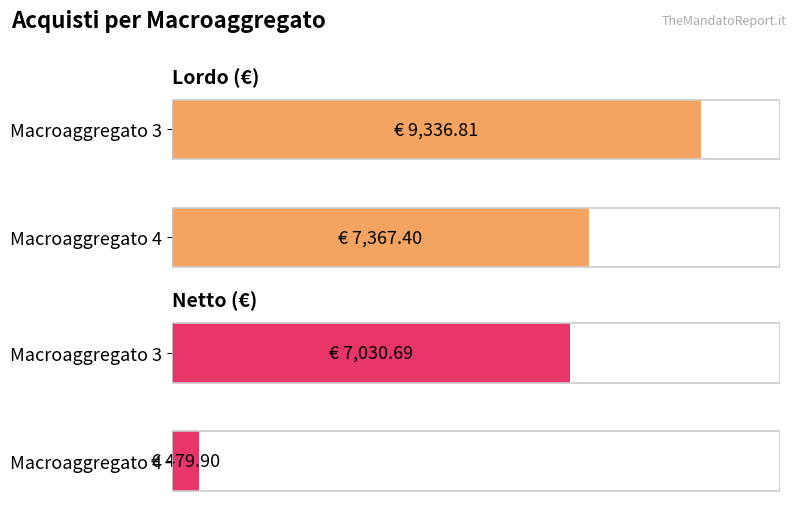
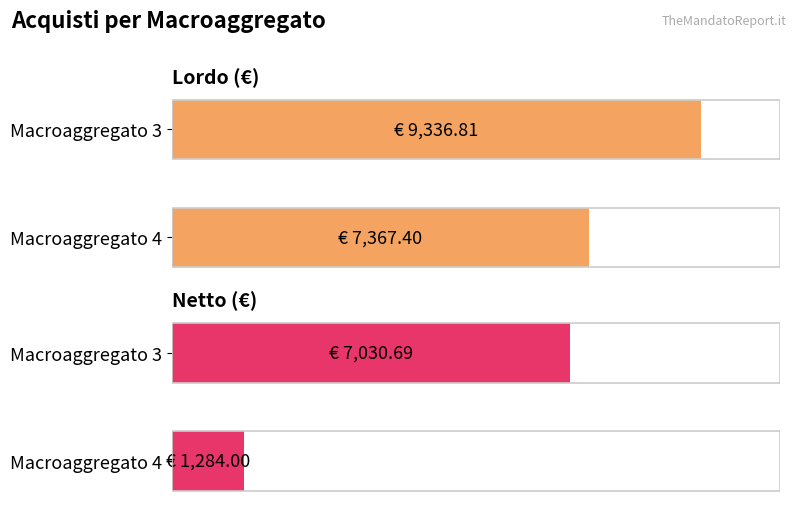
Netto (€), Macroaggregato 4: 479.90 -> 1,284.00
